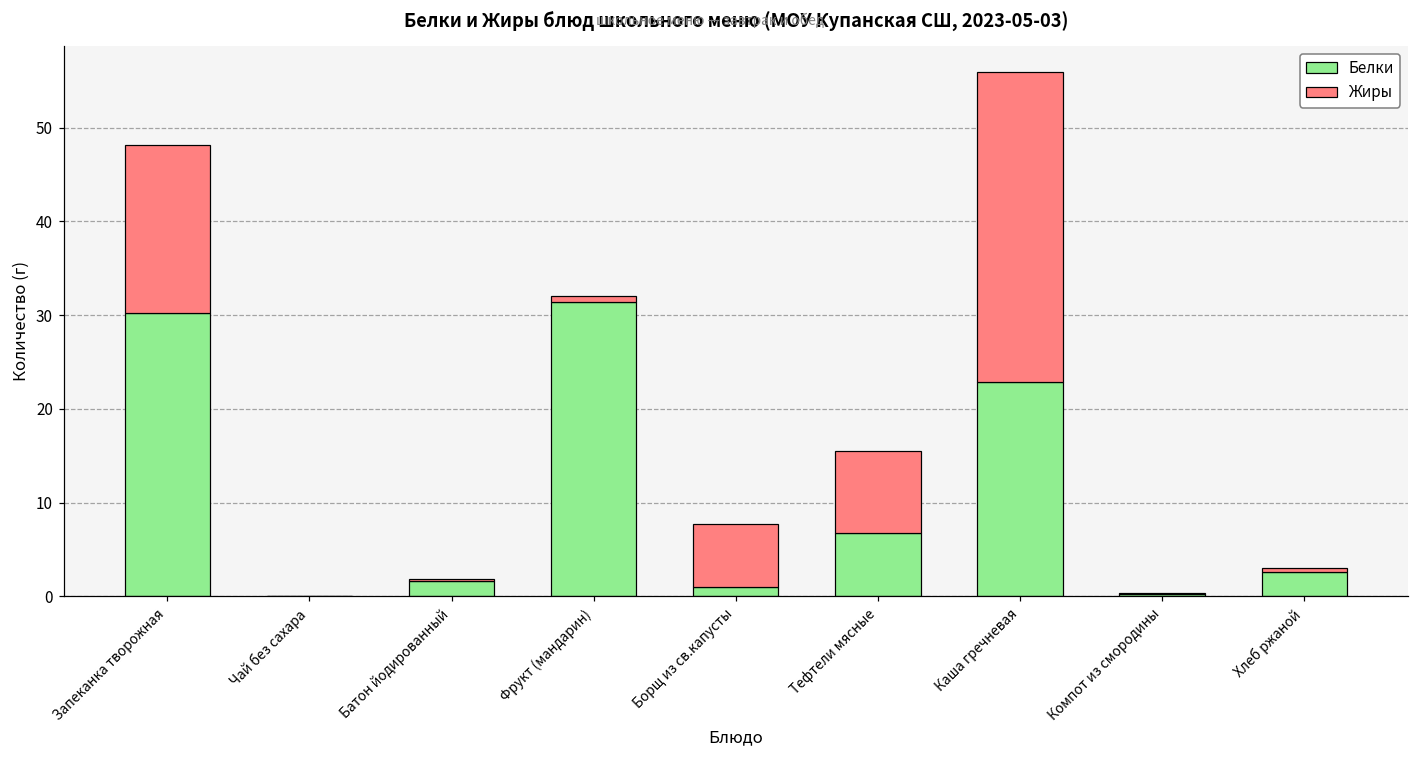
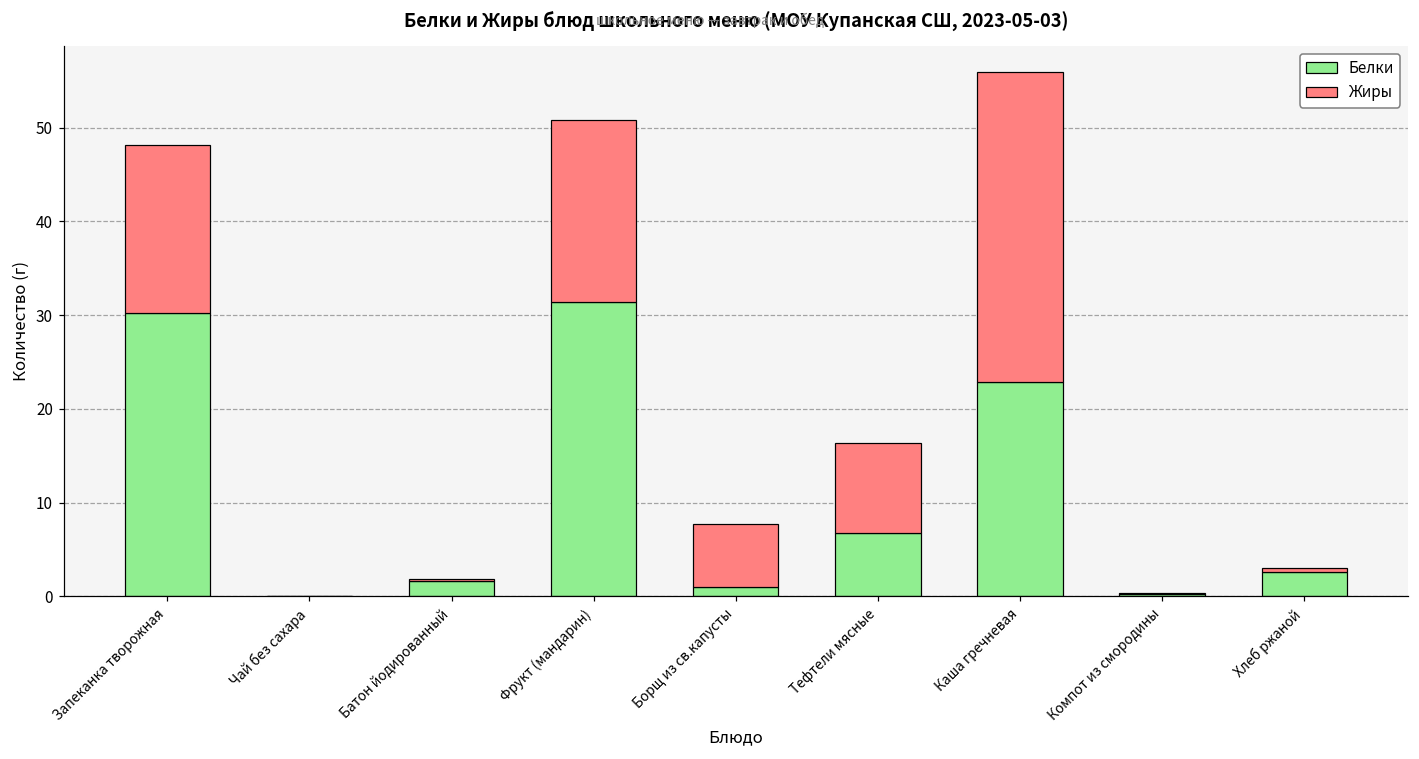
Жиры, Фрукт (мандарин): 1 -> 19
Жиры, Тефтели мясные: 9 -> 10
